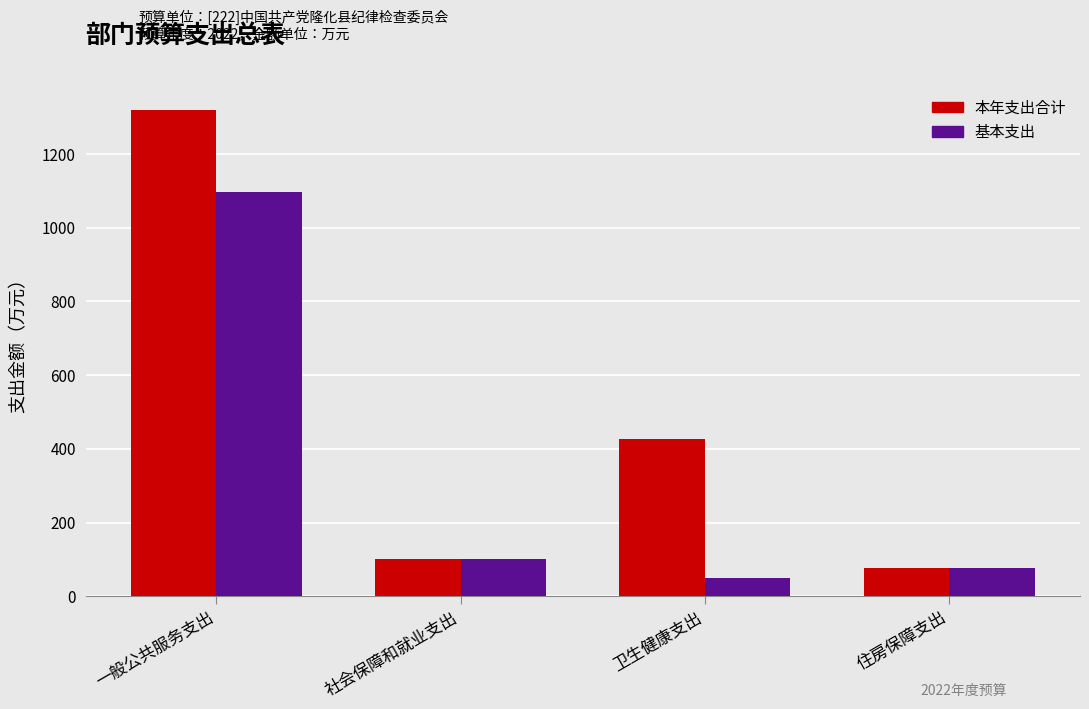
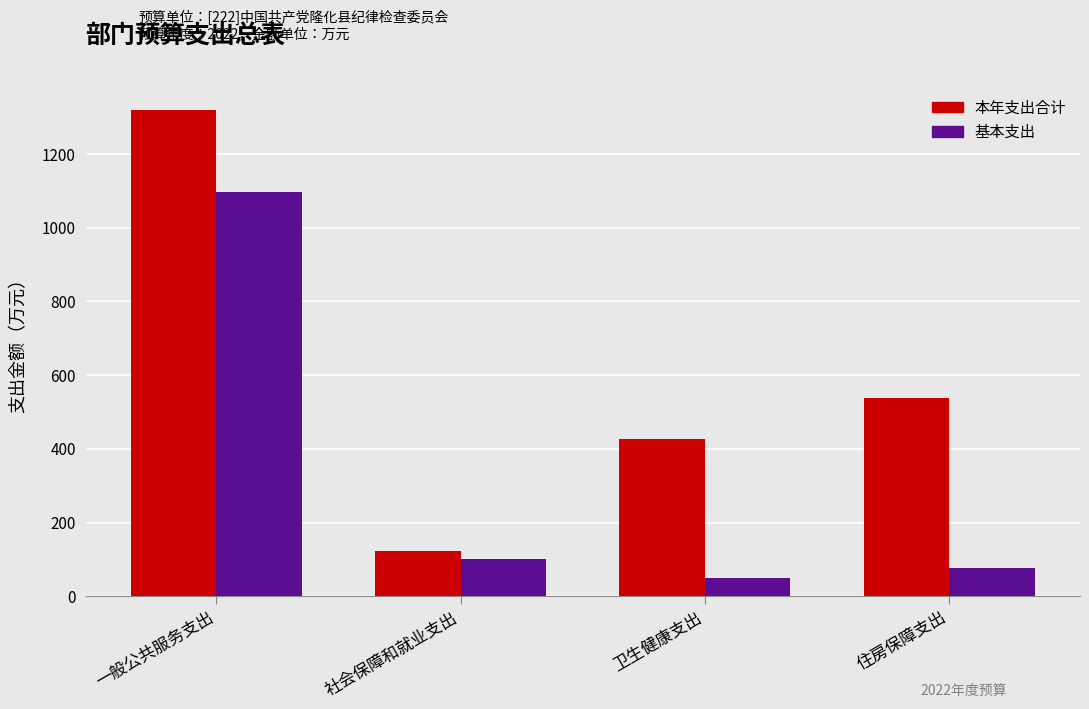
本年支出合计, 社会保障和就业支出: 100 -> 120
本年支出合计, 住房保障支出: 80 -> 540
